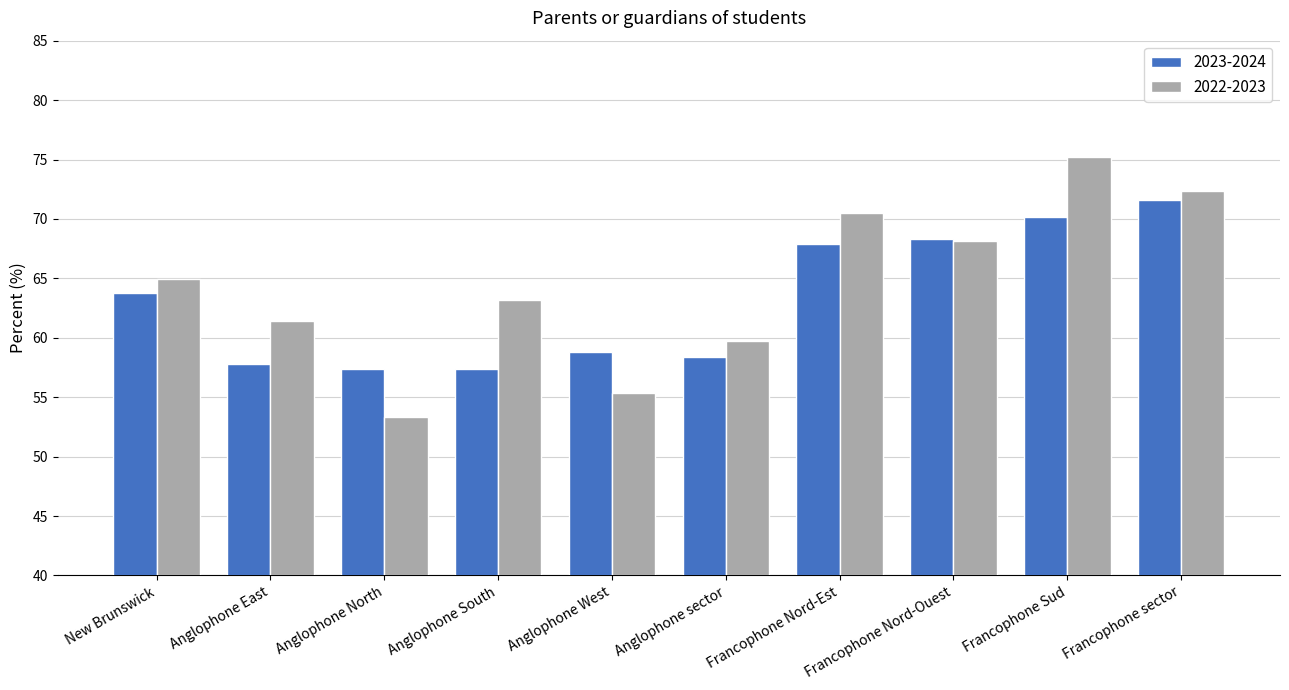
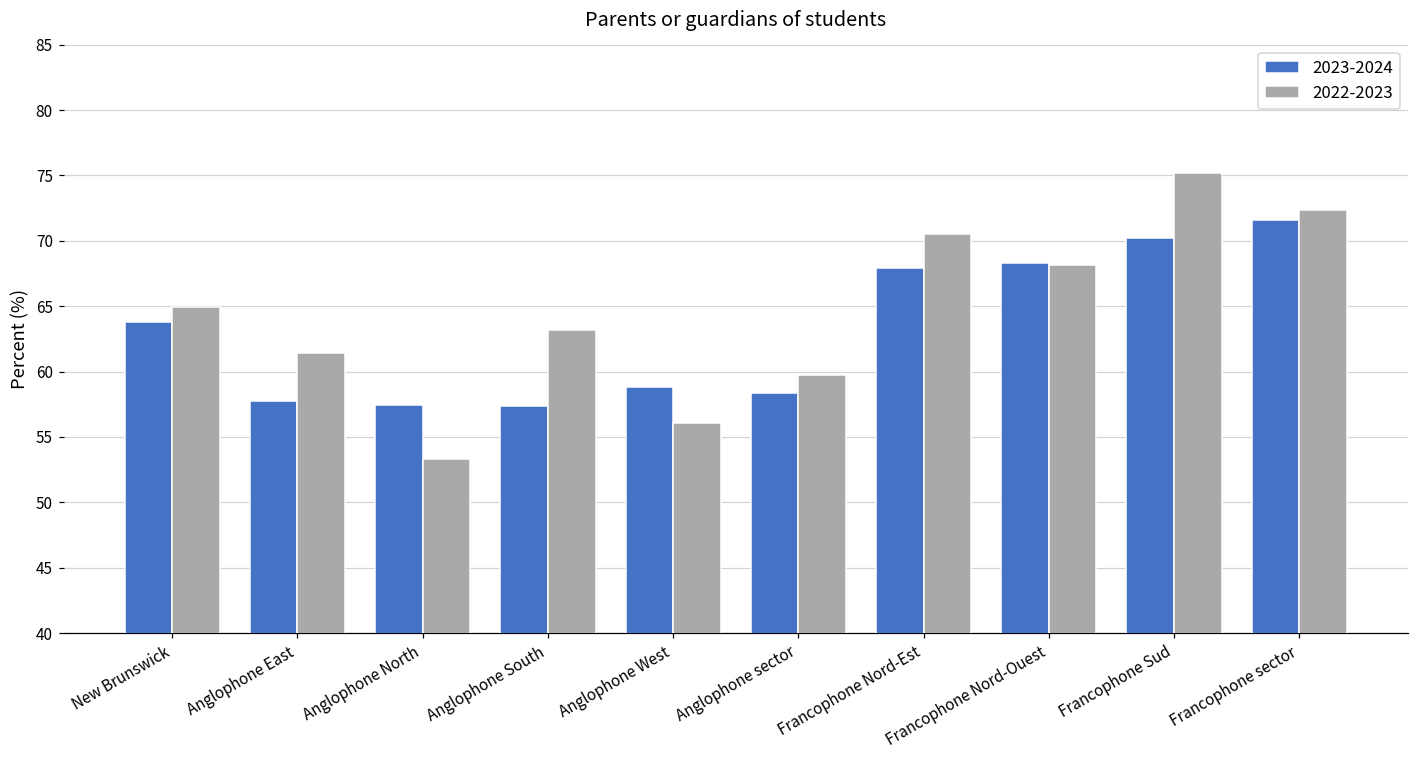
2022-2023, Anglophone West: 55.3 -> 56.1
